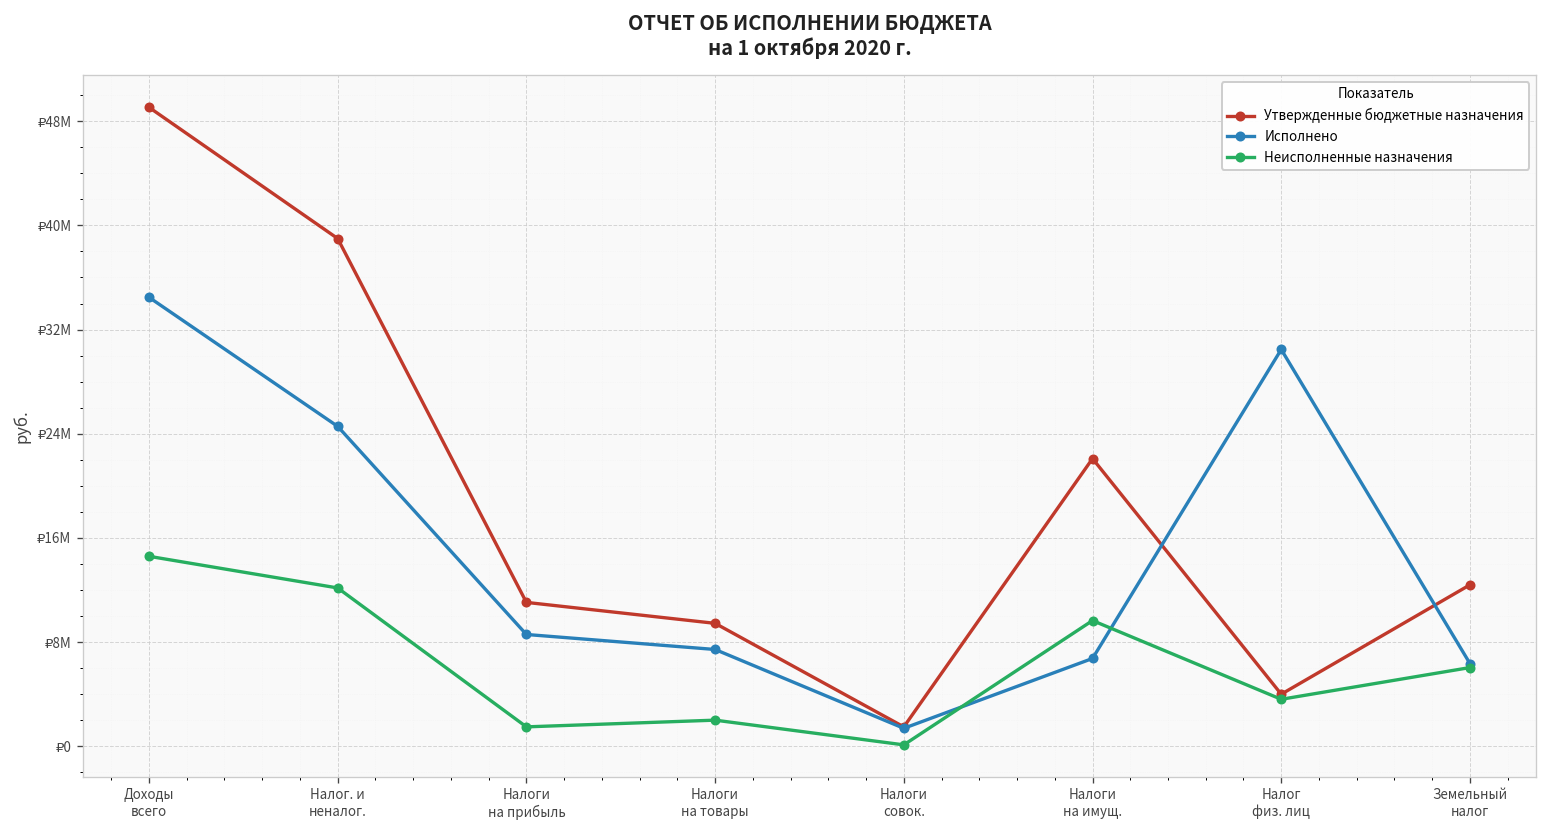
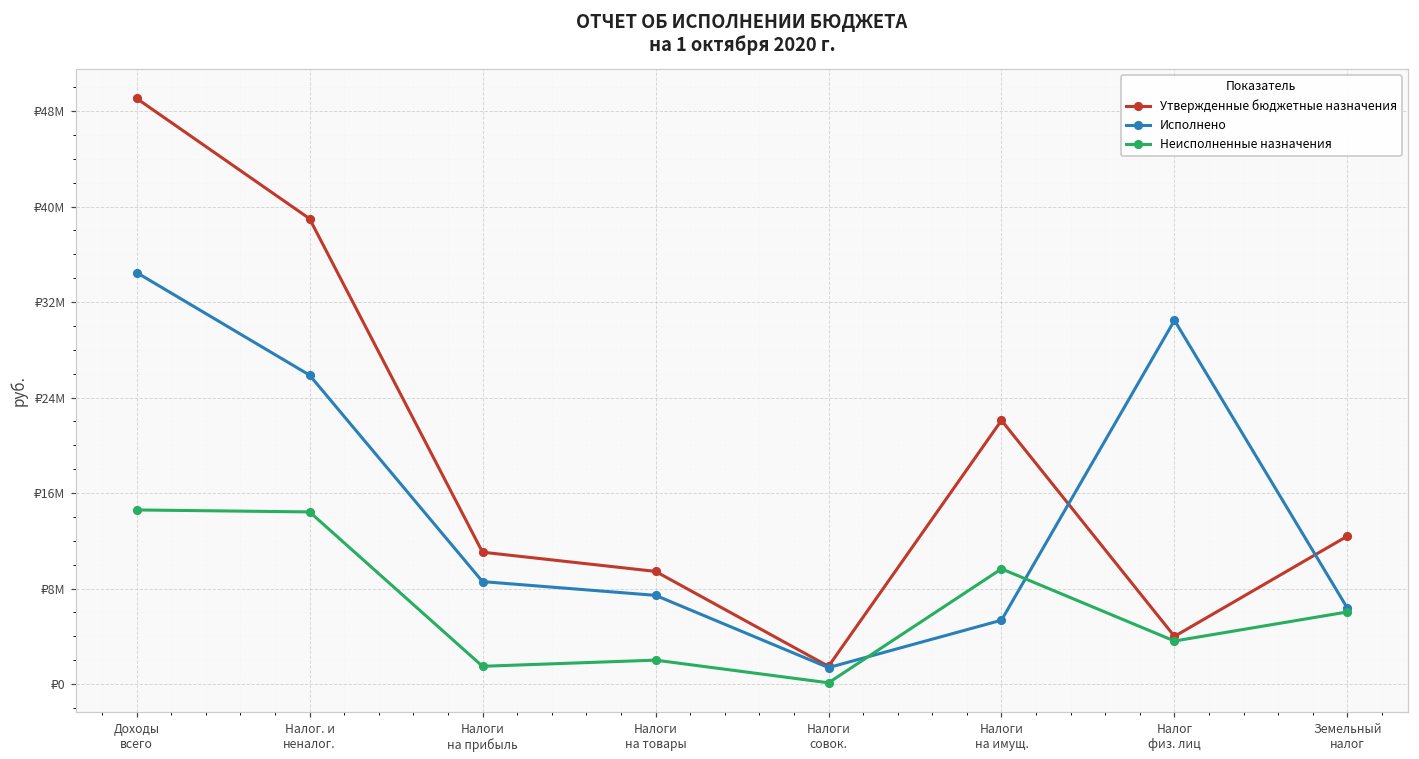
Исполнено, Налог. и неналог.: ₽24600000 -> ₽25900000
Неисполненные назначения, Налог. и неналог.: ₽12200000 -> ₽14400000
Исполнено, Налоги на имущ.: ₽6700000 -> ₽5400000
